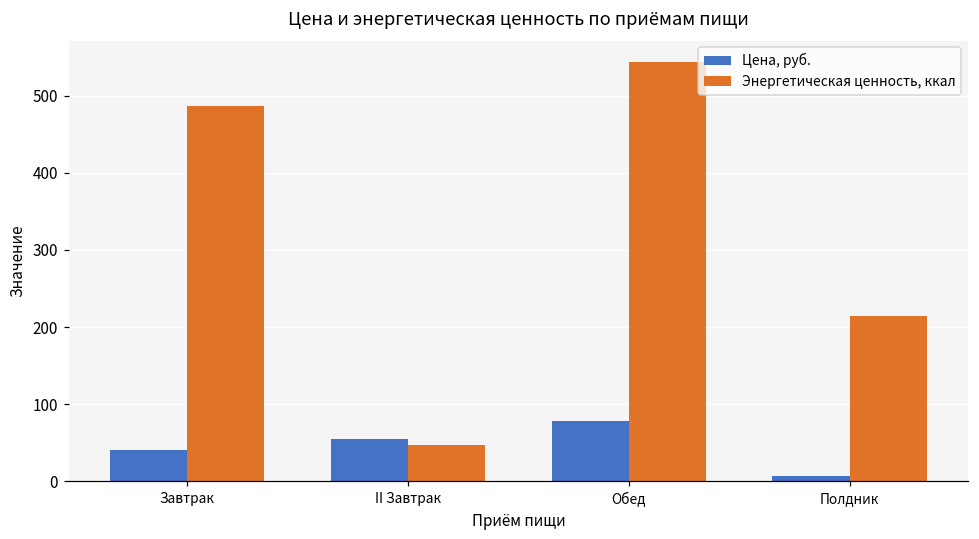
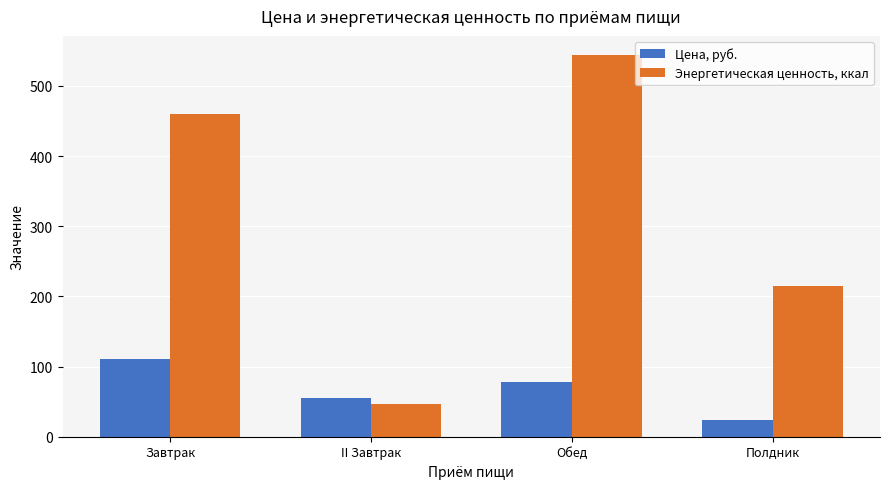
Цена, руб., Завтрак: 40 -> 110
Энергетическая ценность, ккал, Завтрак: 490 -> 460
Цена, руб., Полдник: 10 -> 20
